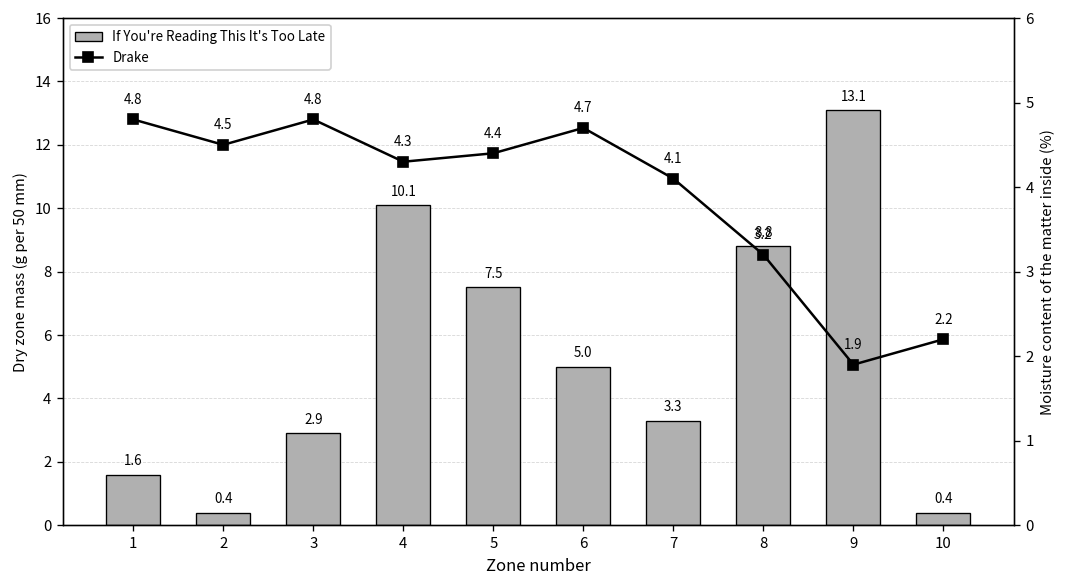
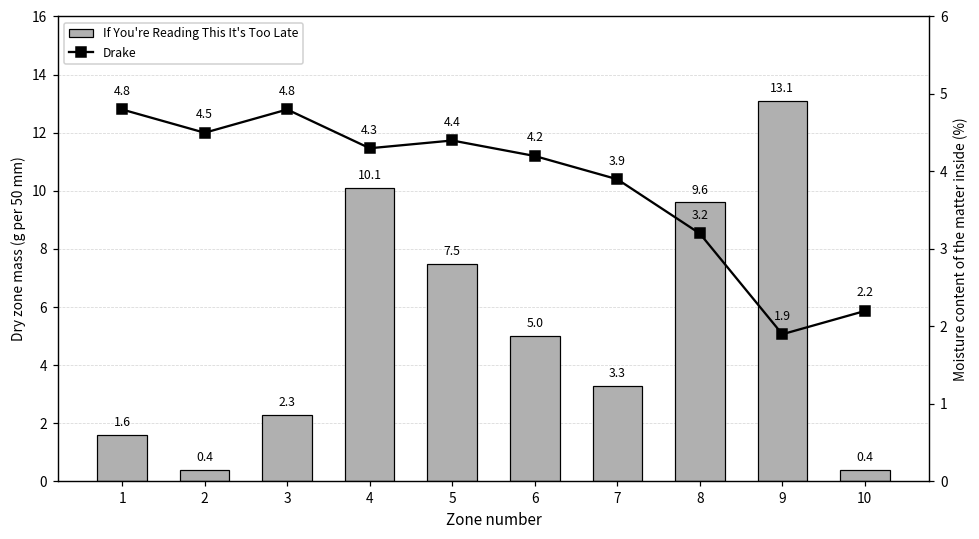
If You're Reading This It's Too Late, 3: 2.9 -> 2.3
If You're Reading This It's Too Late, 8: 8.8 -> 9.6
Drake, 6: 4.7 -> 4.2
Drake, 7: 4.1 -> 3.9
